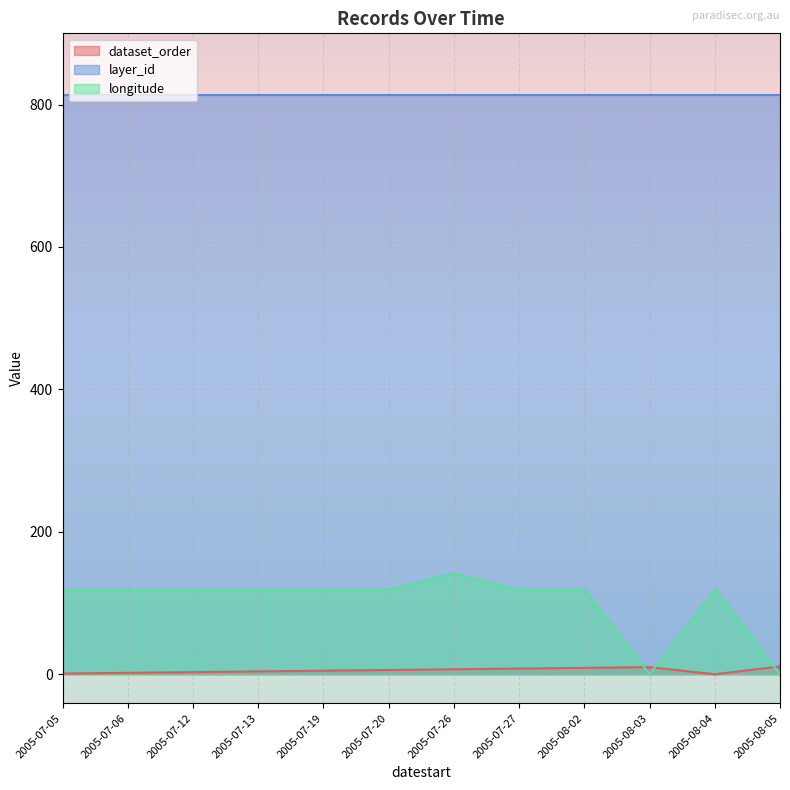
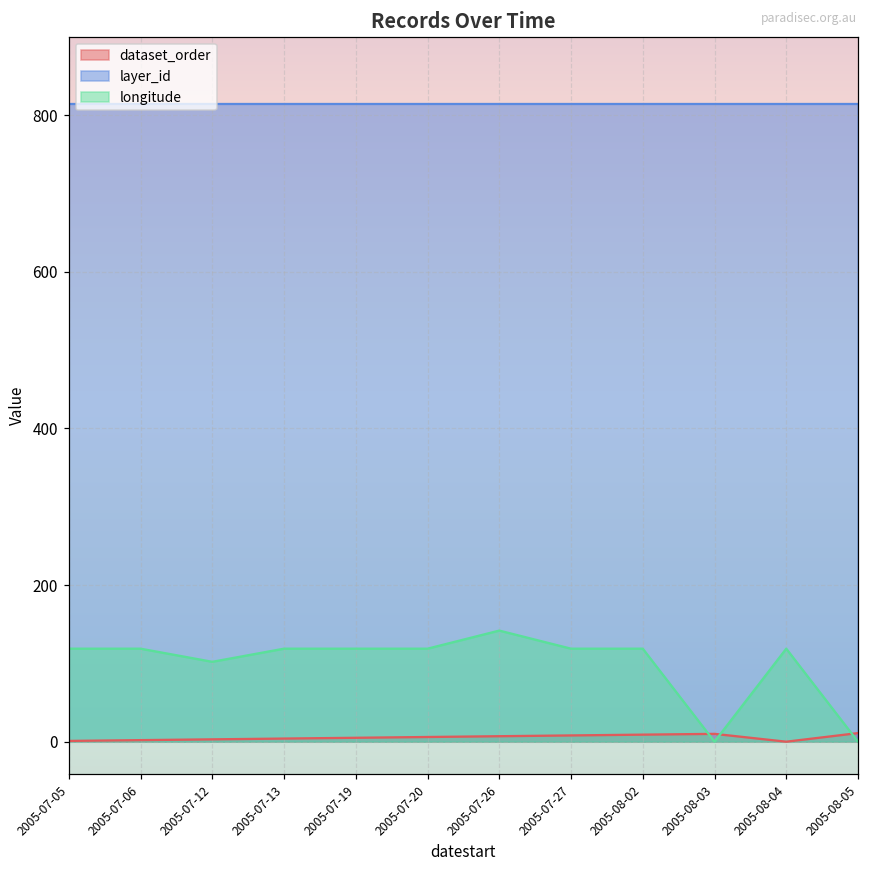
longitude, 2005-07-12: 120 -> 100
